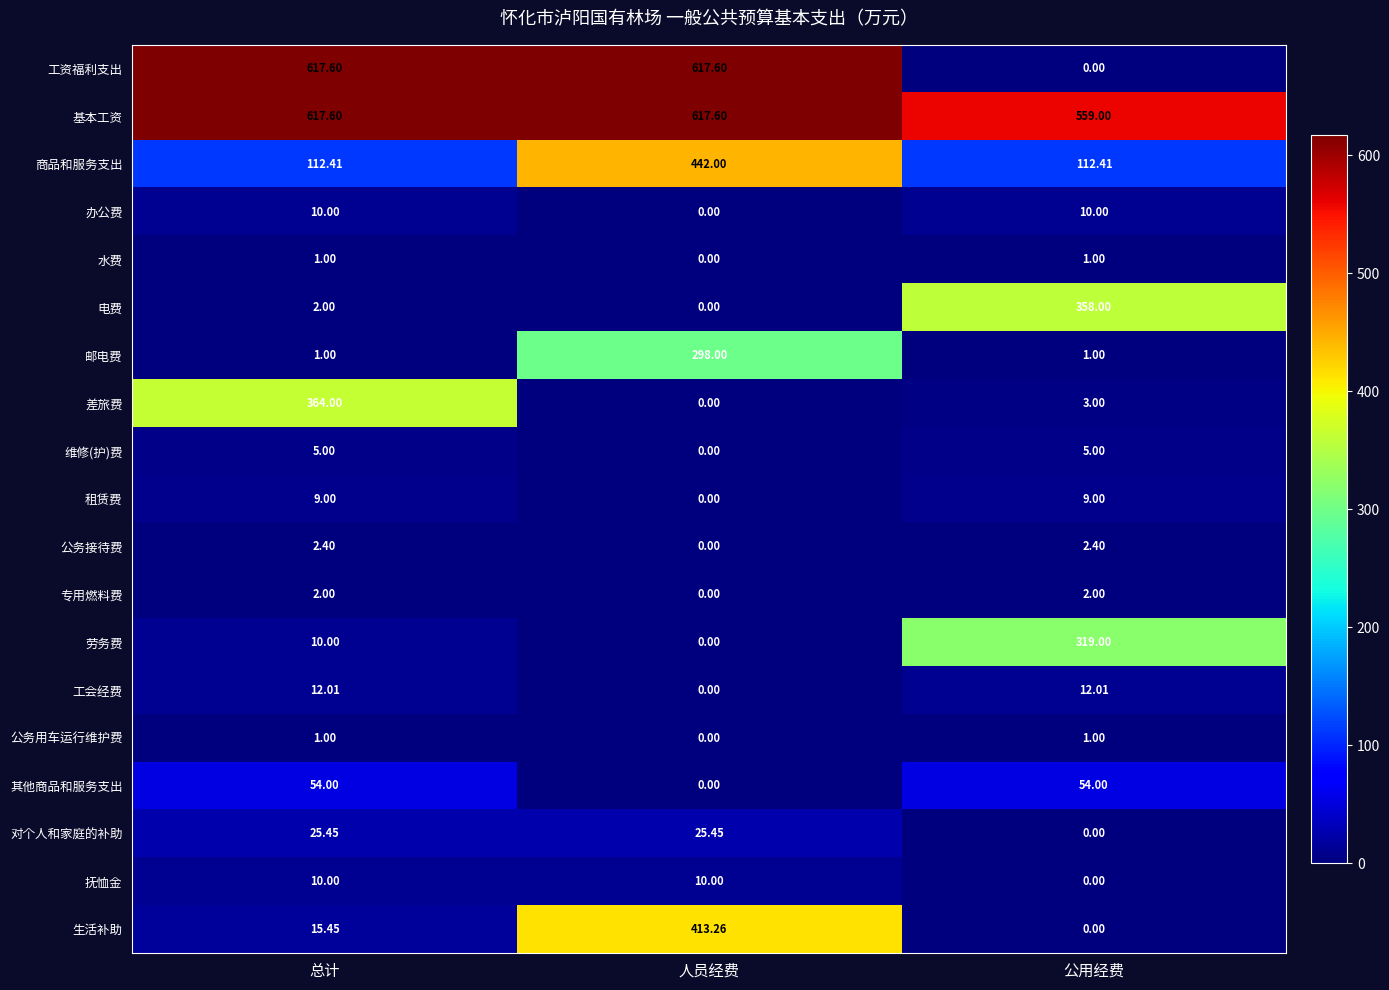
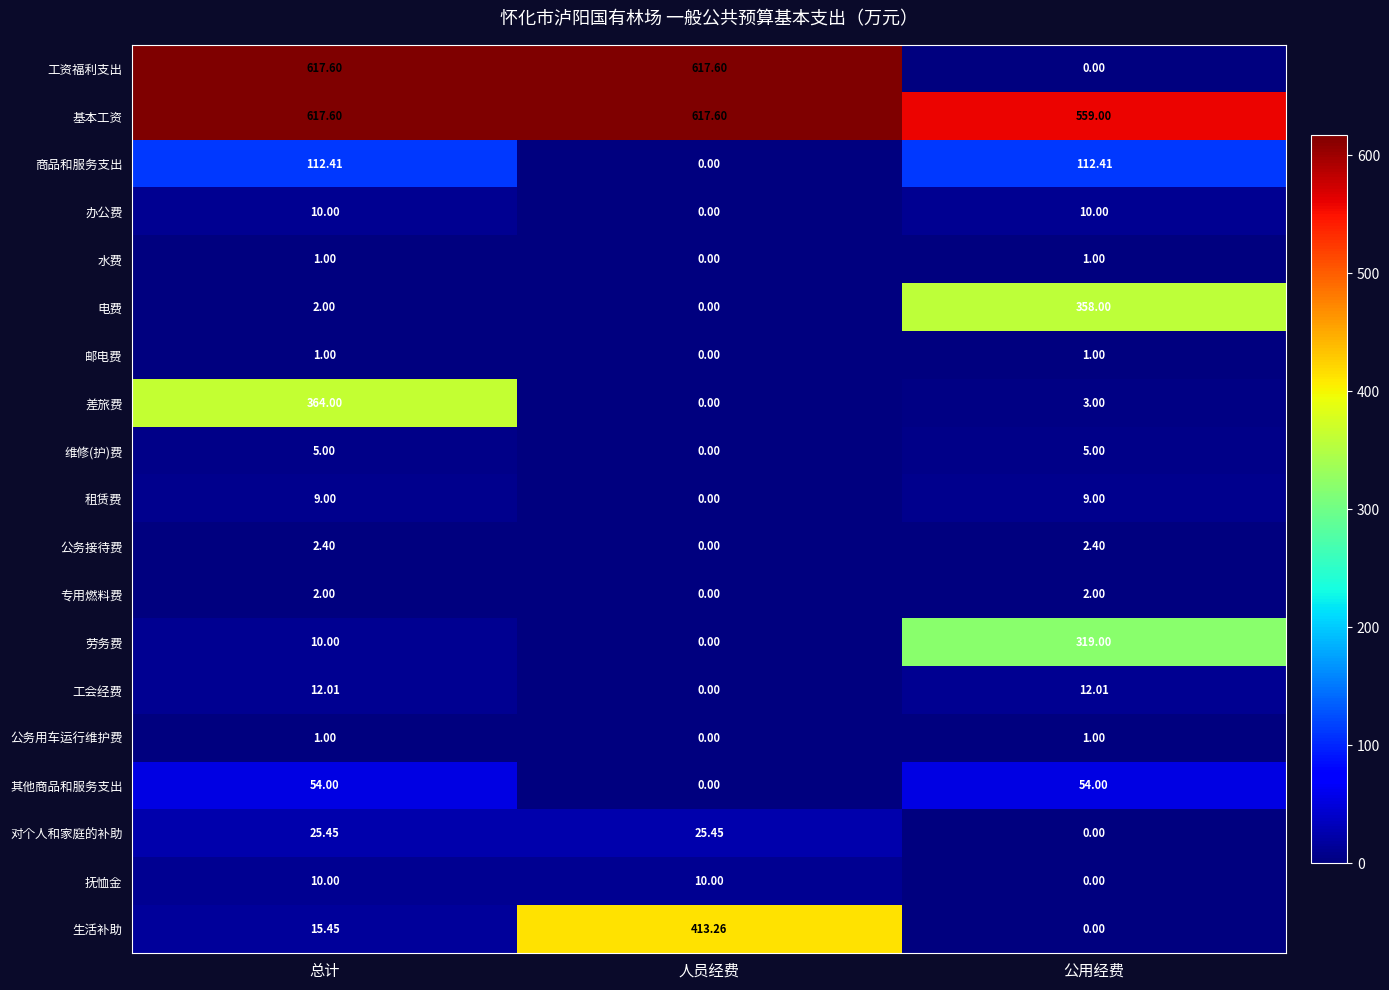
商品和服务支出, 人员经费: 442.00 -> 0.00
邮电费, 人员经费: 298.00 -> 0.00
